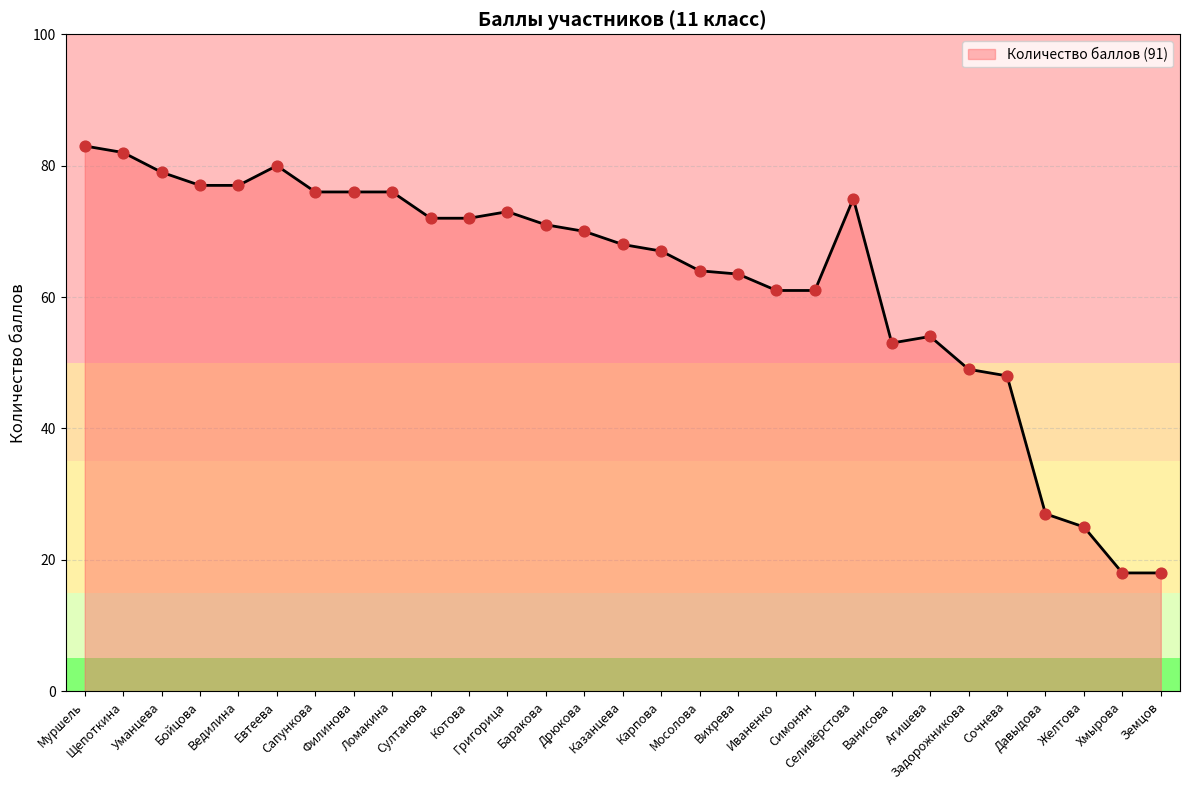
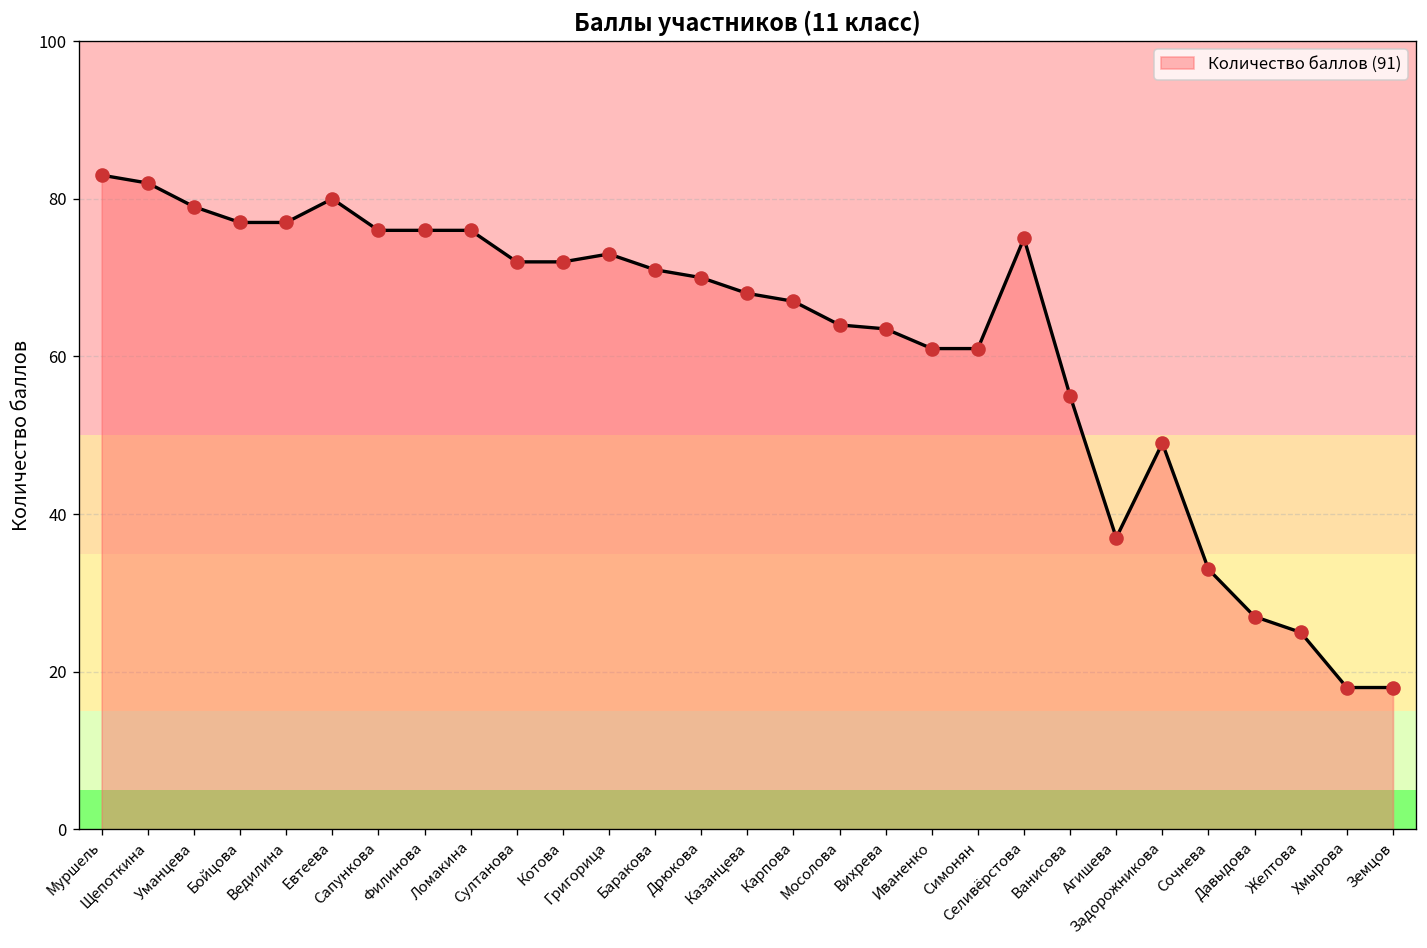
Ванисова: 53 -> 55
Агишева: 54 -> 37
Сочнева: 48 -> 33
